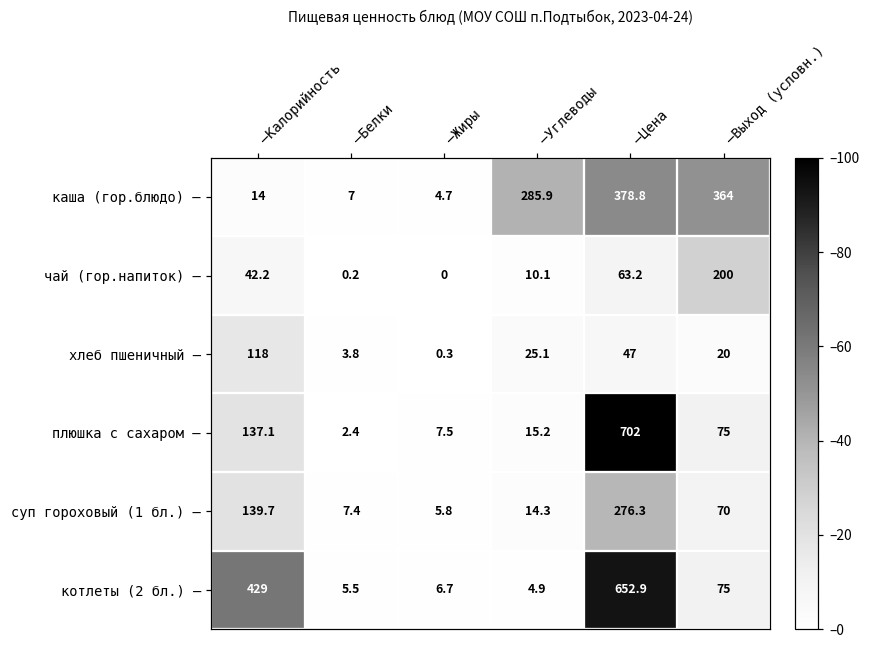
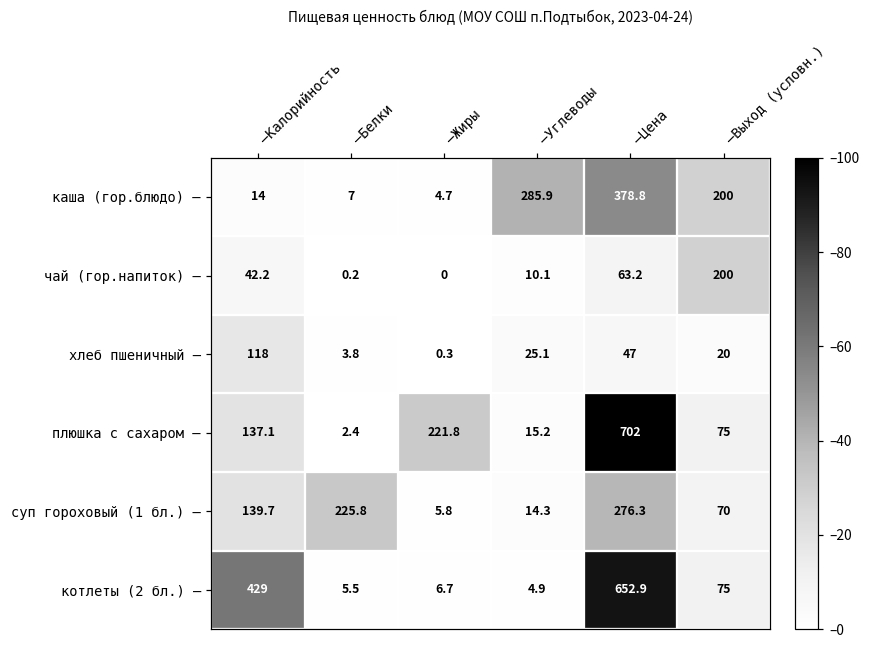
каша (гор.блюдо) –, –Выход (условн.): 364 -> 200
плюшка с сахаром –, –Жиры: 7.5 -> 221.8
суп гороховый (1 бл.) –, –Белки: 7.4 -> 225.8
